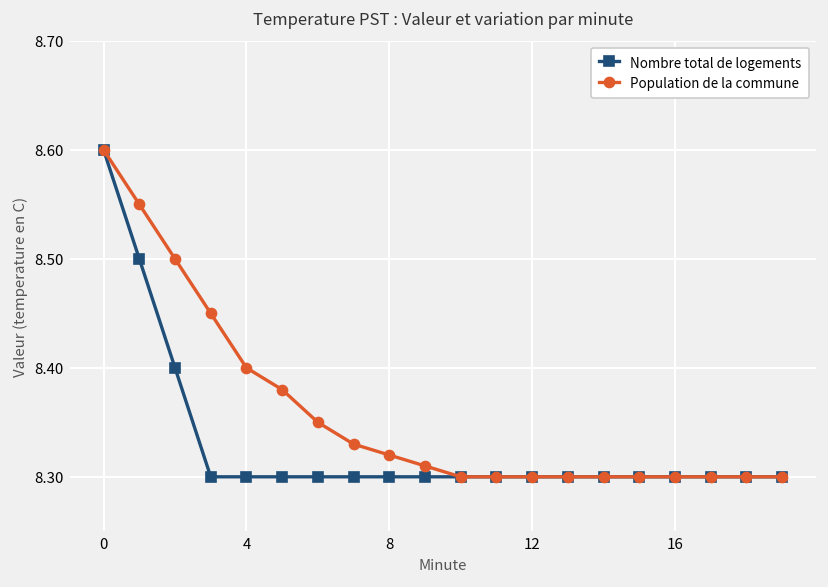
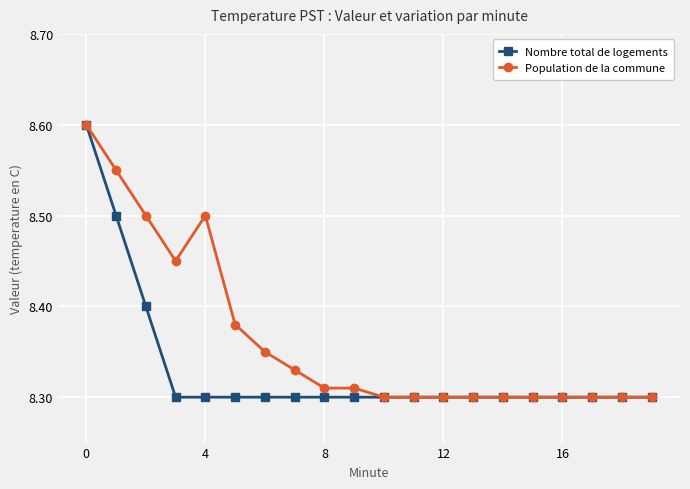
Population de la commune, 4: 8.4 -> 8.5
Population de la commune, 8: 8.32 -> 8.31
